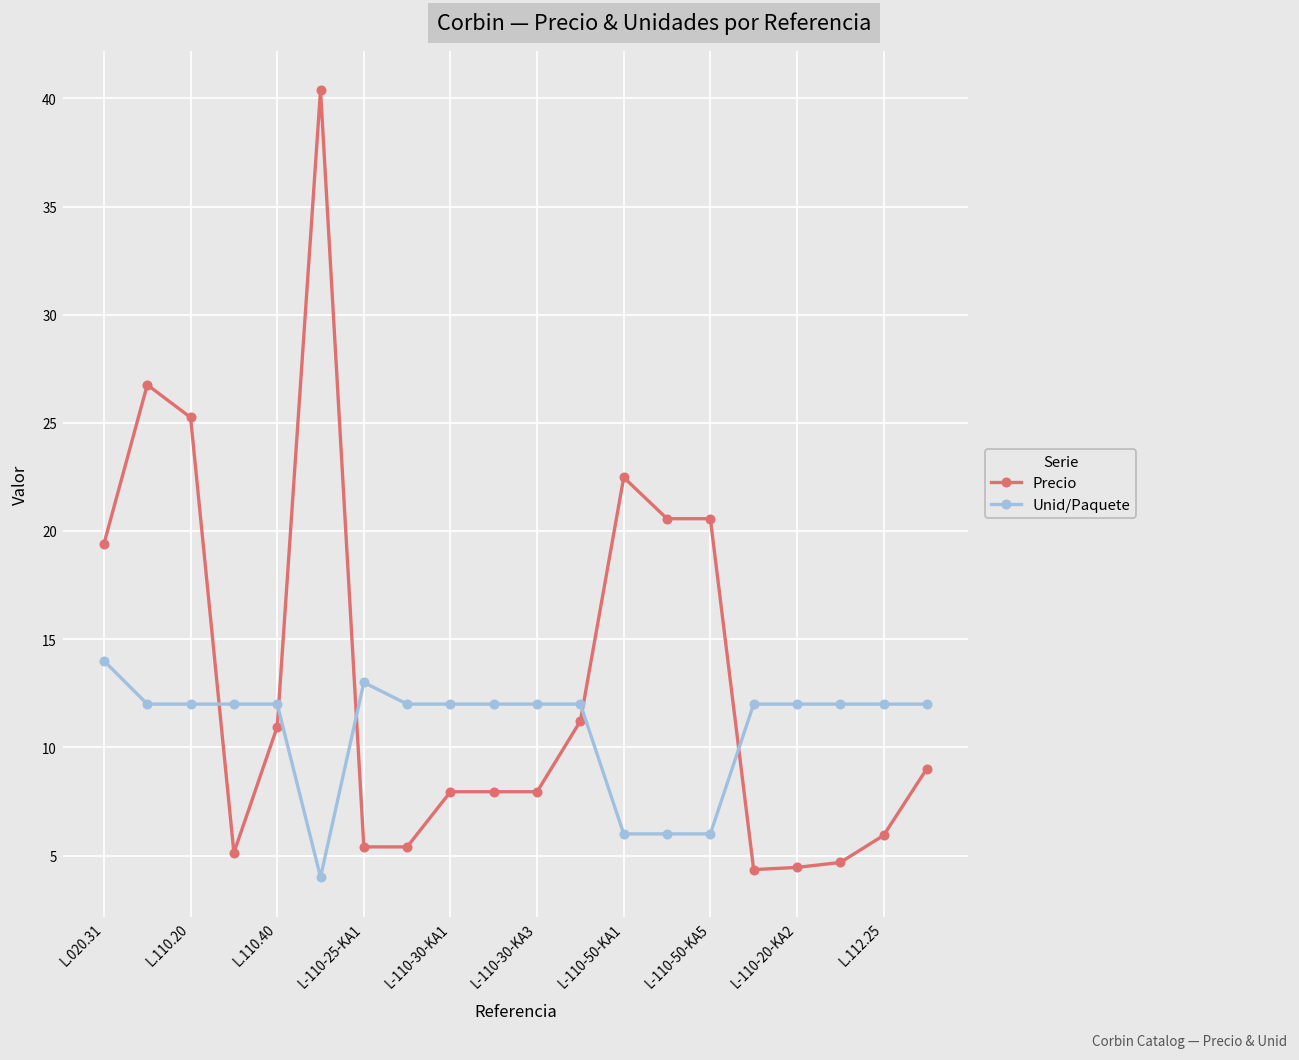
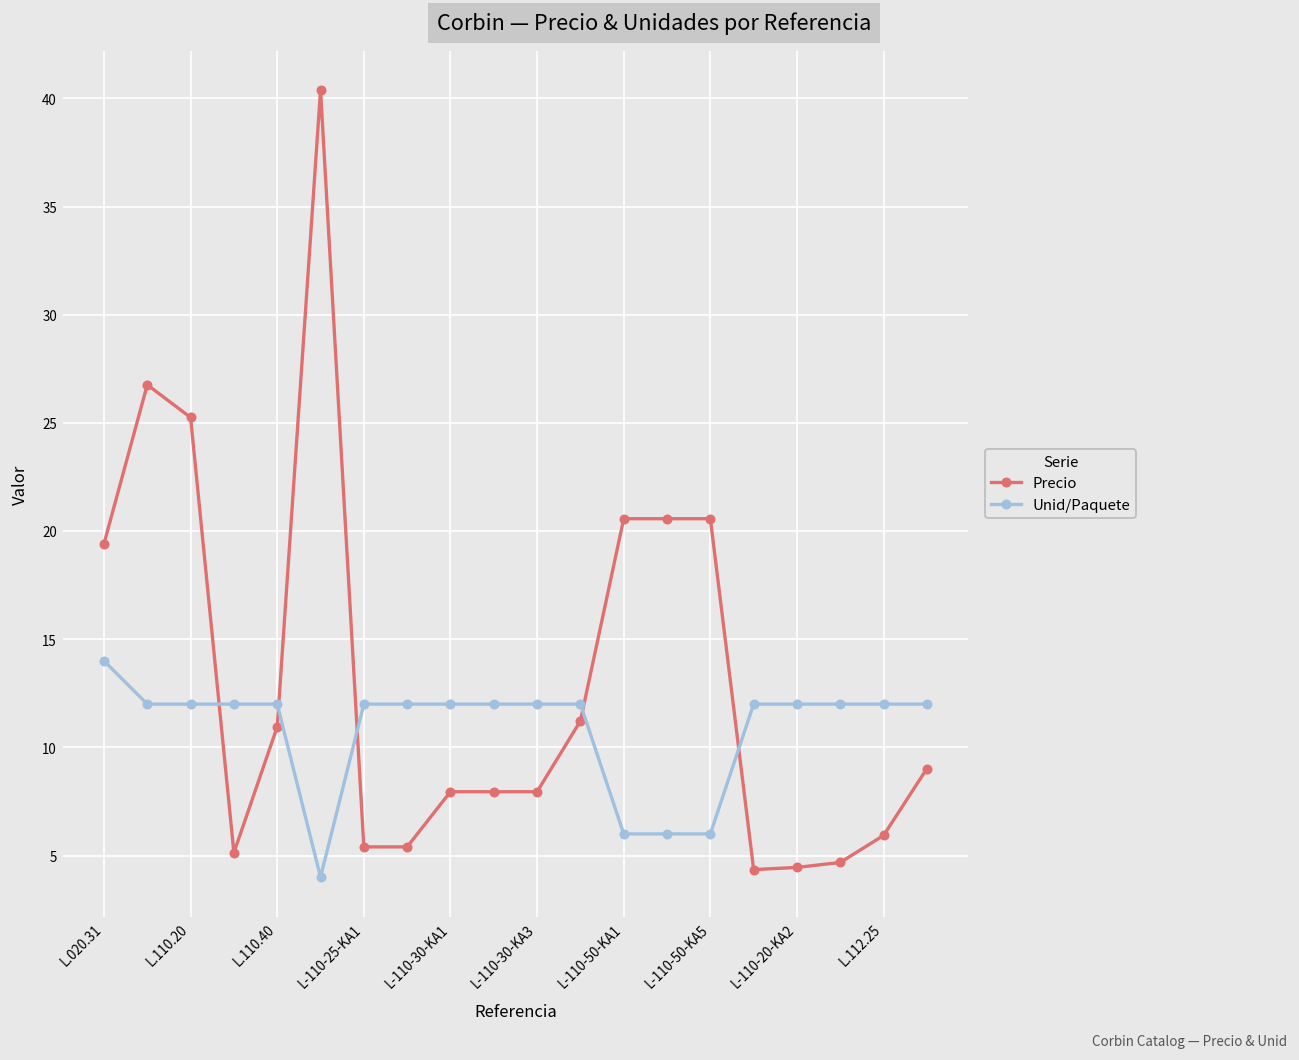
Unid/Paquete, L-110-25-KA1: 13 -> 12
Precio, L-110-50-KA1: 22.5 -> 20.6
